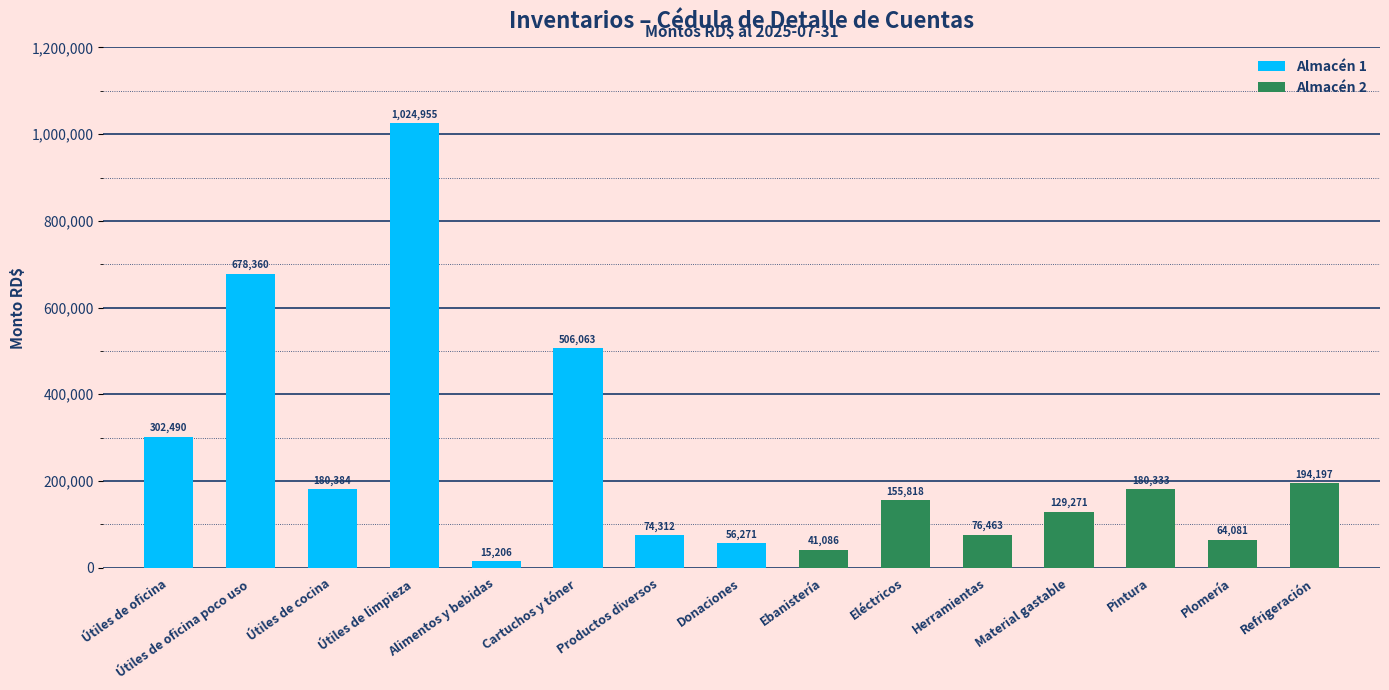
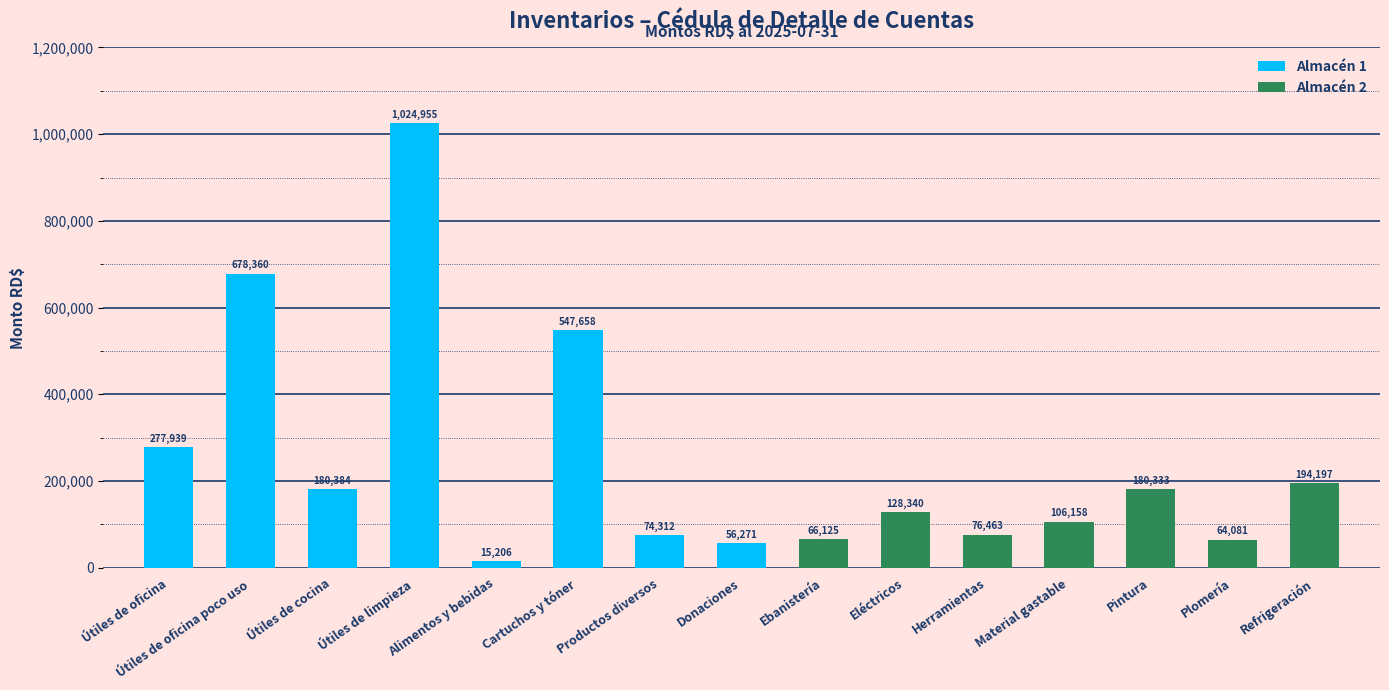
Almacén 1, Útiles de oficina: 302,490 -> 277,939
Almacén 1, Cartuchos y tóner: 506,063 -> 547,658
Almacén 2, Ebanistería: 41,086 -> 66,125
Almacén 2, Eléctricos: 155,818 -> 128,340
Almacén 2, Material gastable: 129,271 -> 106,158
